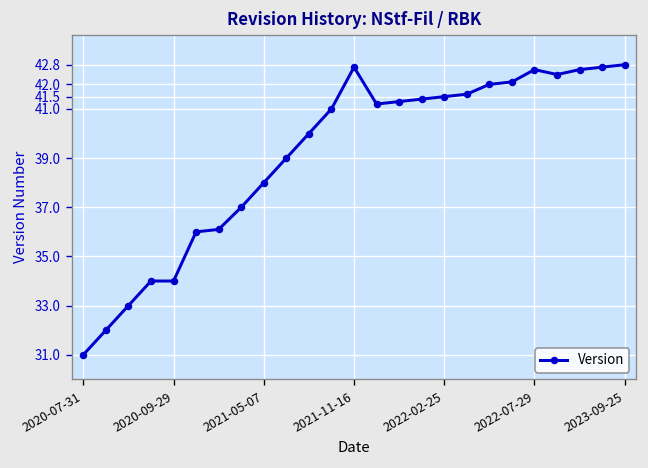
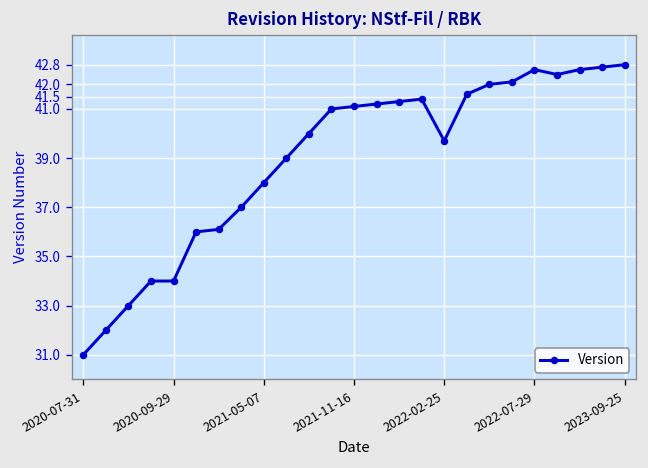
2021-11-16: 42.7 -> 41.1
2022-02-25: 41.5 -> 39.7
